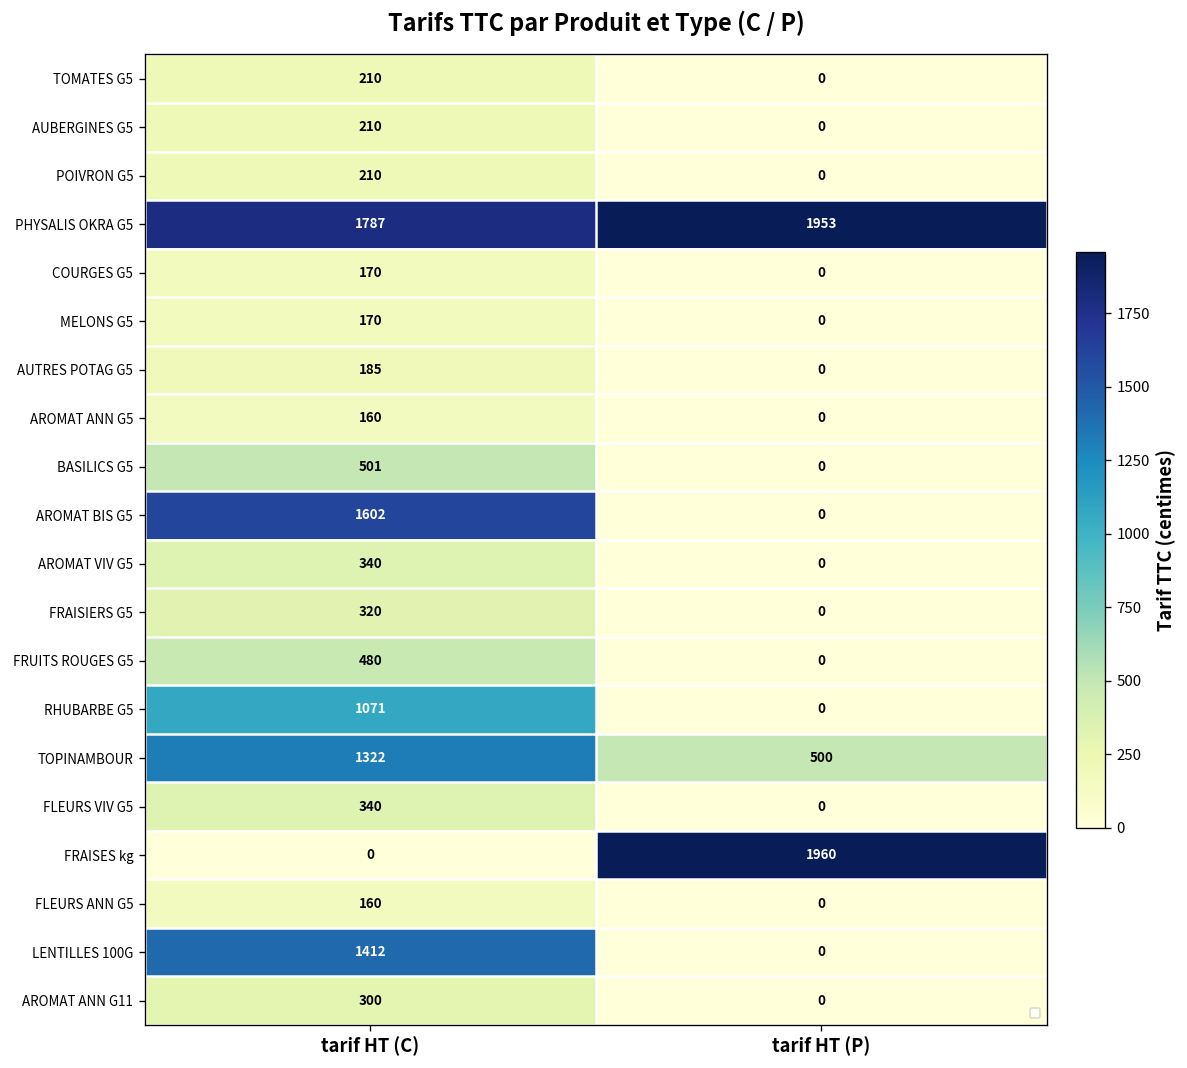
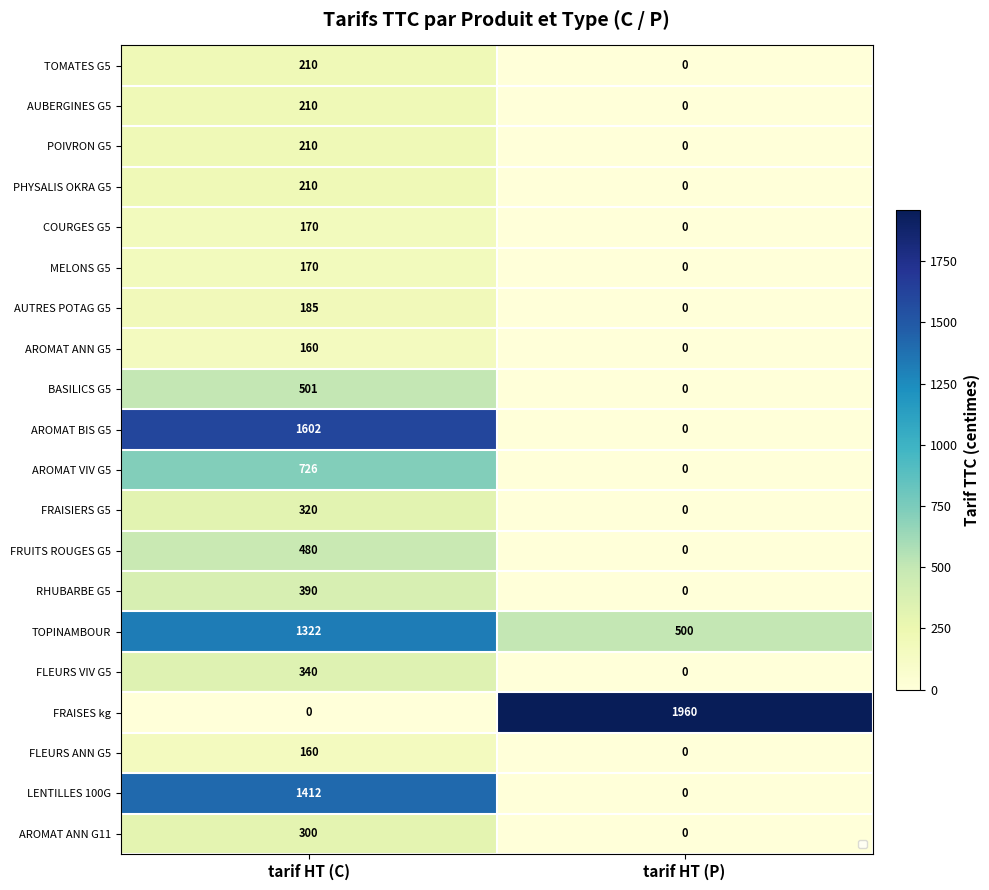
PHYSALIS OKRA G5, tarif HT (C): 1787 -> 210
PHYSALIS OKRA G5, tarif HT (P): 1953 -> 0
AROMAT VIV G5, tarif HT (C): 340 -> 726
RHUBARBE G5, tarif HT (C): 1071 -> 390
